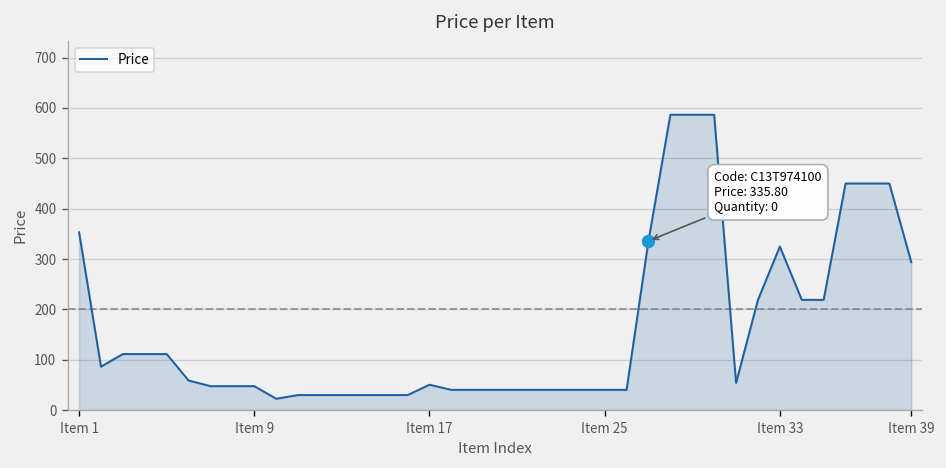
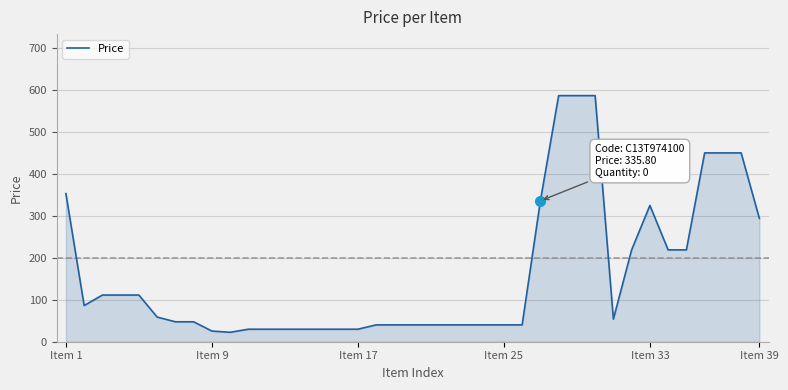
Price, Item 9: 50 -> 30
Price, Item 17: 50 -> 30
